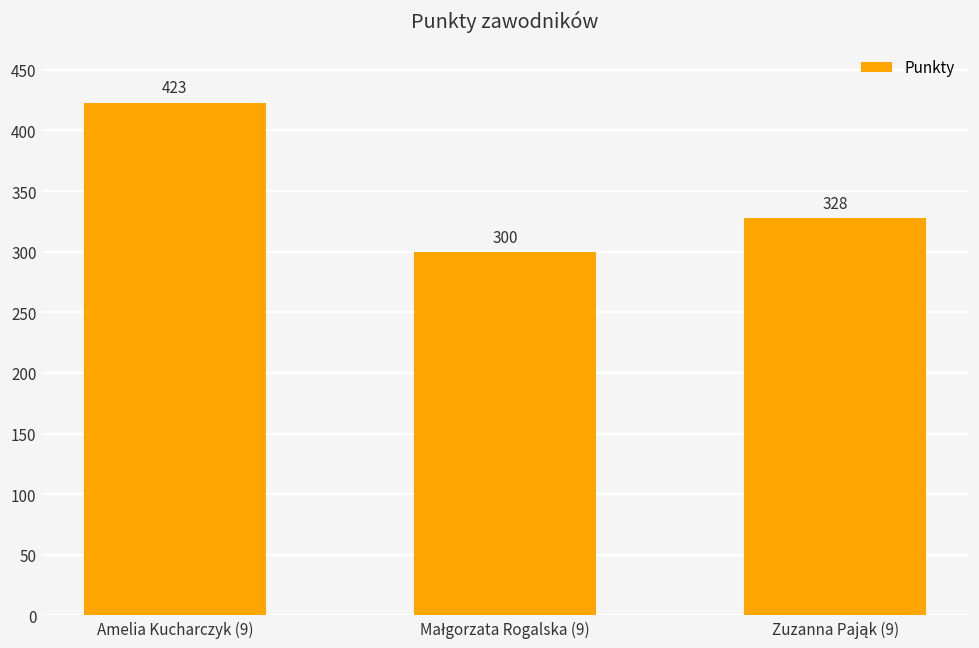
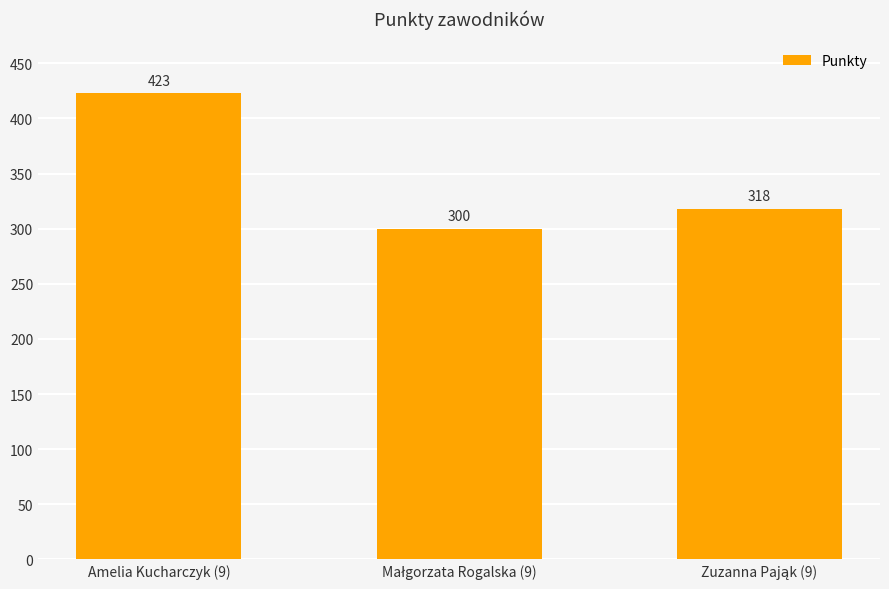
Zuzanna Pająk (9): 328 -> 318
